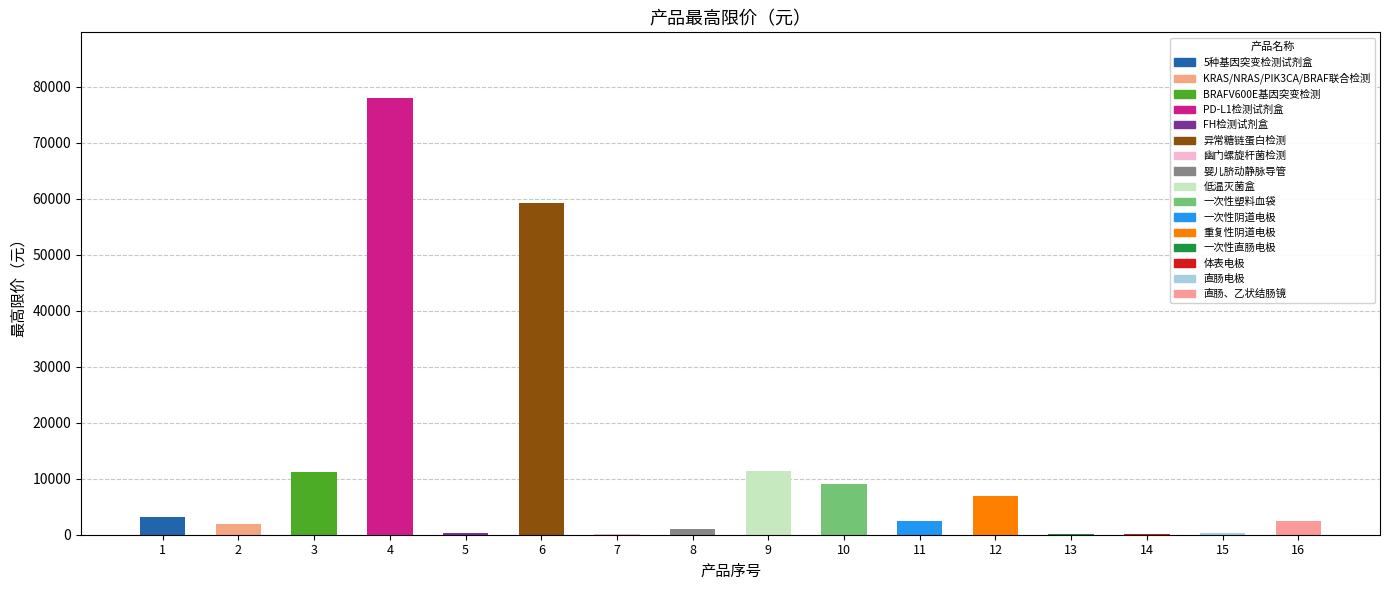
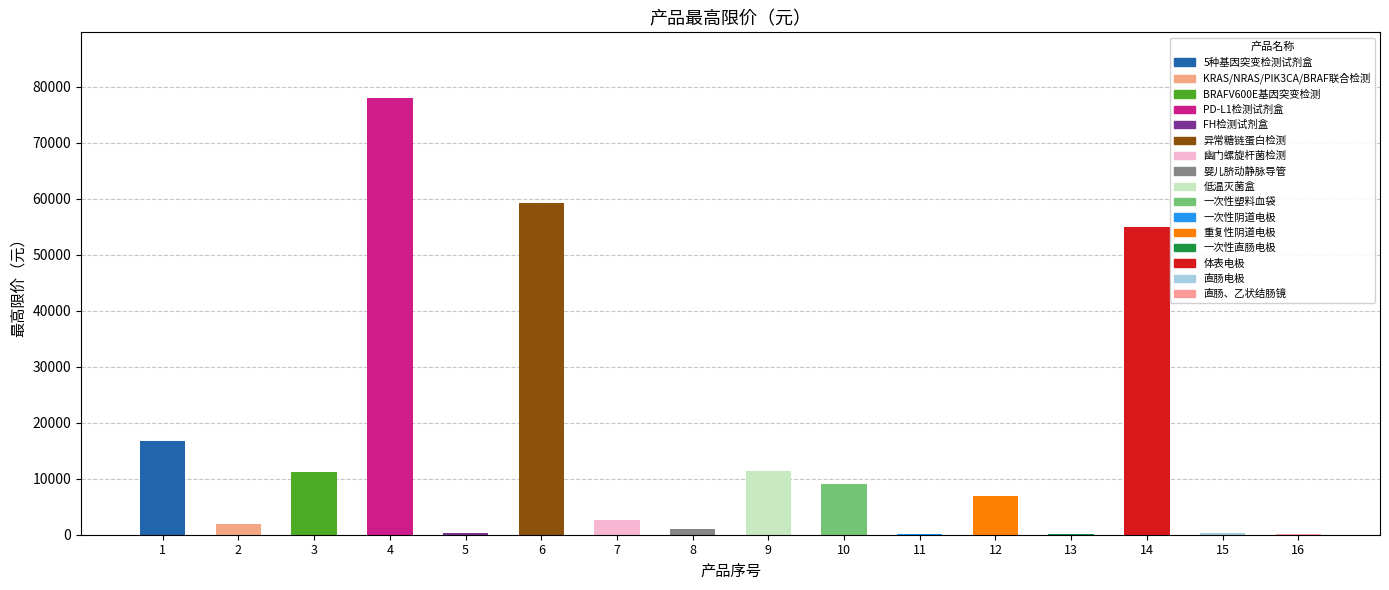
1: 3000 -> 17000
7: 0 -> 3000
11: 2000 -> 0
14: 0 -> 55000
16: 2000 -> 0
